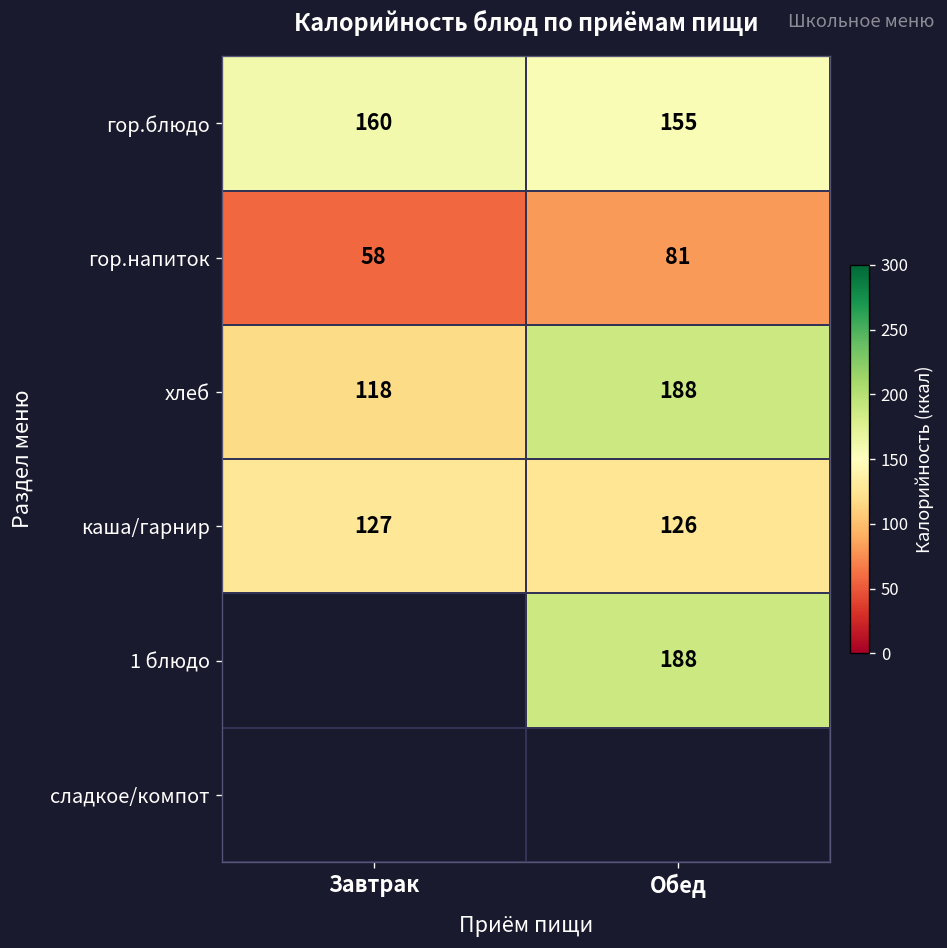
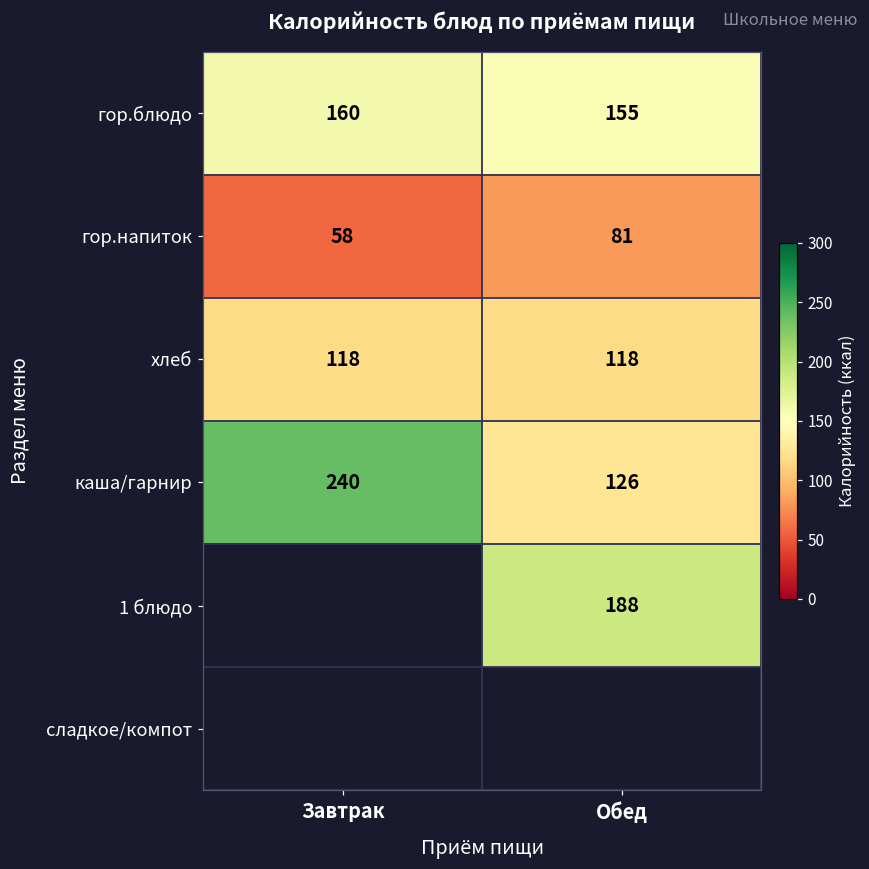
хлеб, Обед: 188 -> 118
каша/гарнир, Завтрак: 127 -> 240
